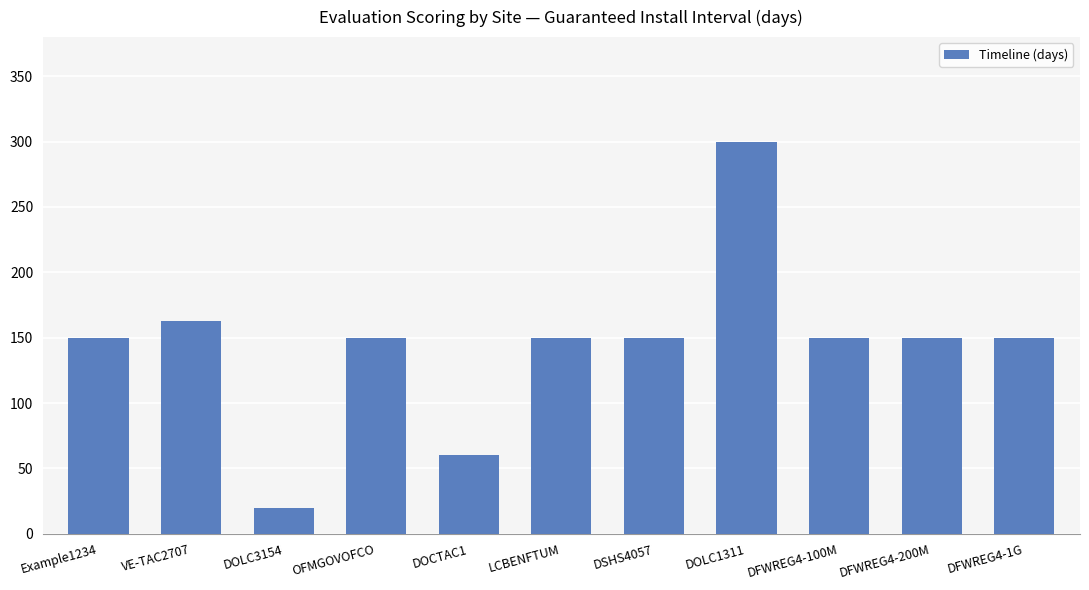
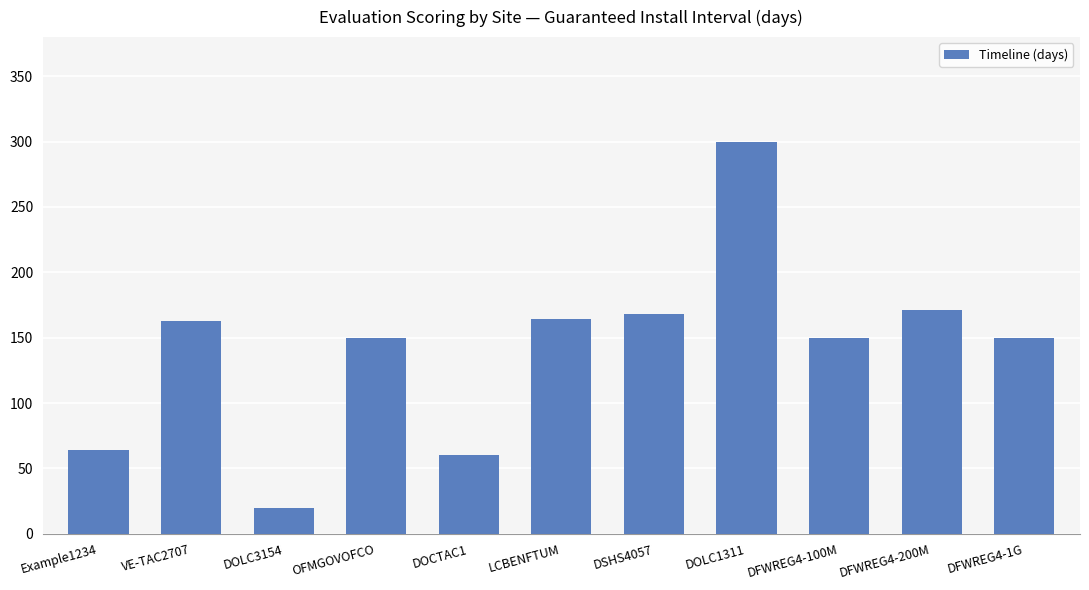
Example1234: 150 -> 64
LCBENFTUM: 150 -> 164
DSHS4057: 150 -> 168
DFWREG4-200M: 150 -> 171
